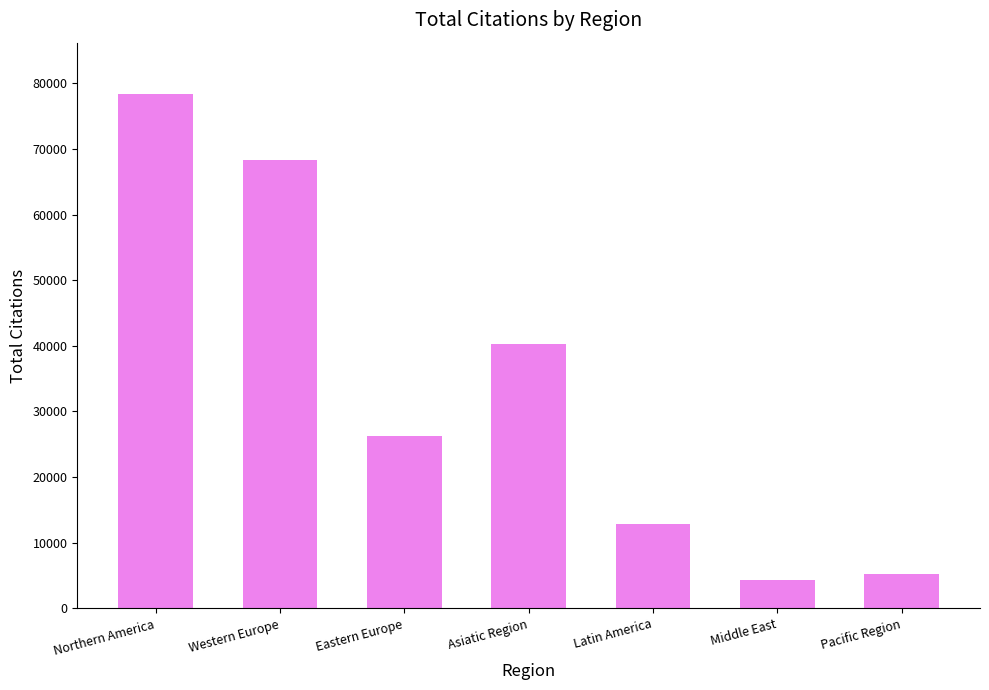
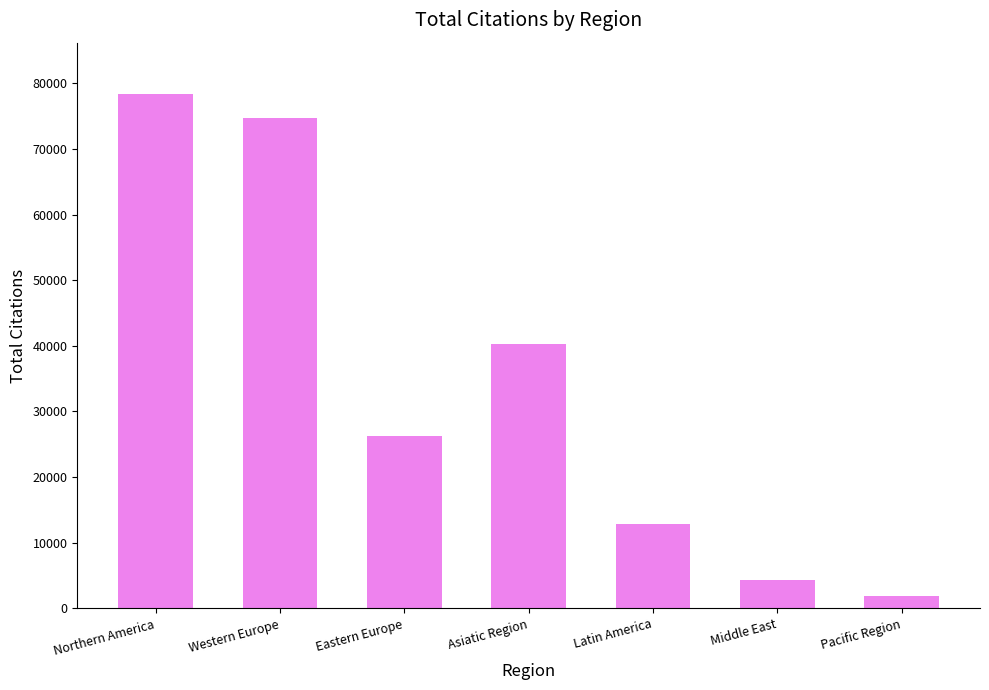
Western Europe: 68000 -> 75000
Pacific Region: 5000 -> 2000
